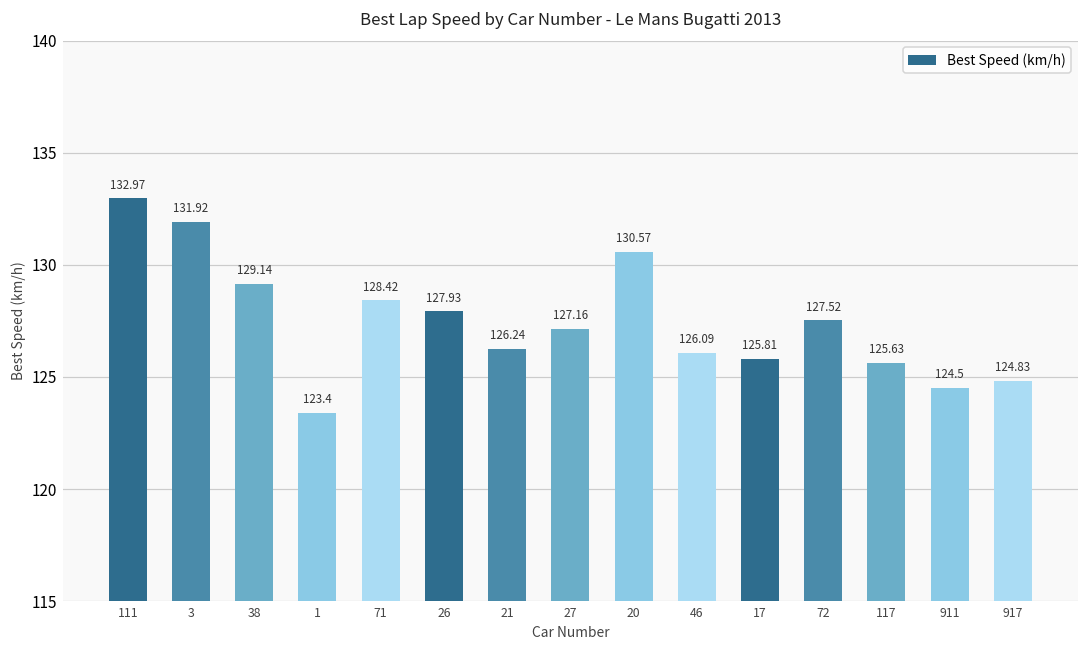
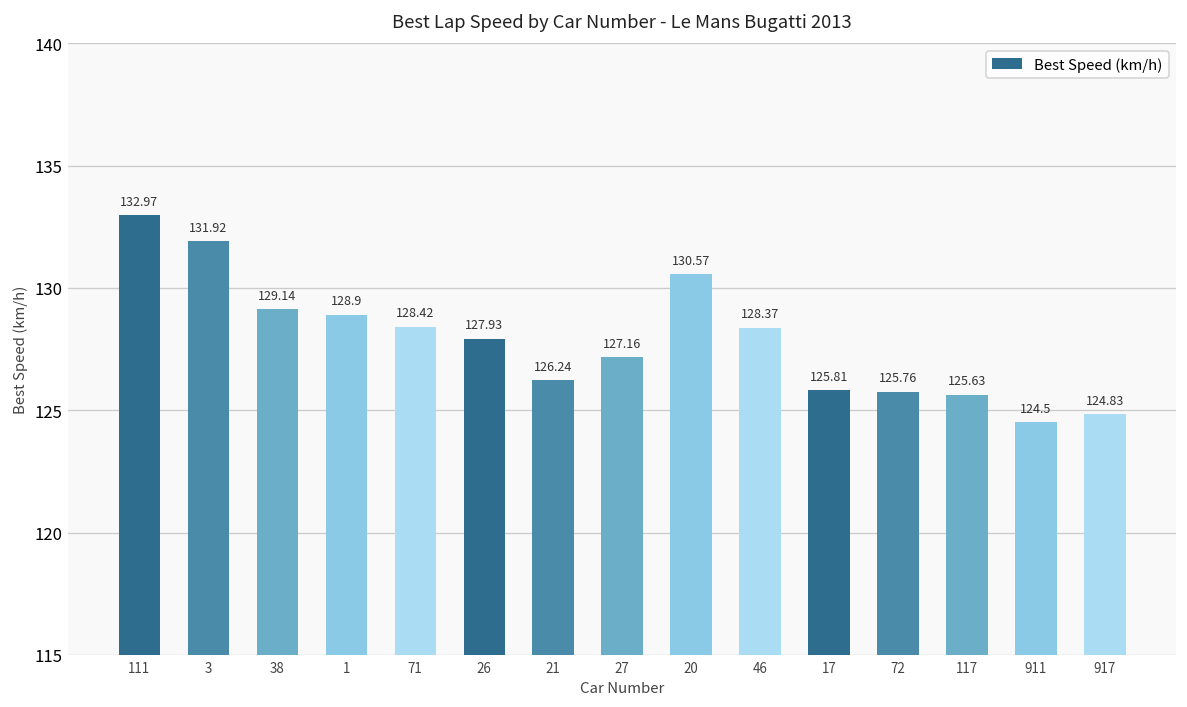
1: 123.4 -> 128.9
46: 126.09 -> 128.37
72: 127.52 -> 125.76
